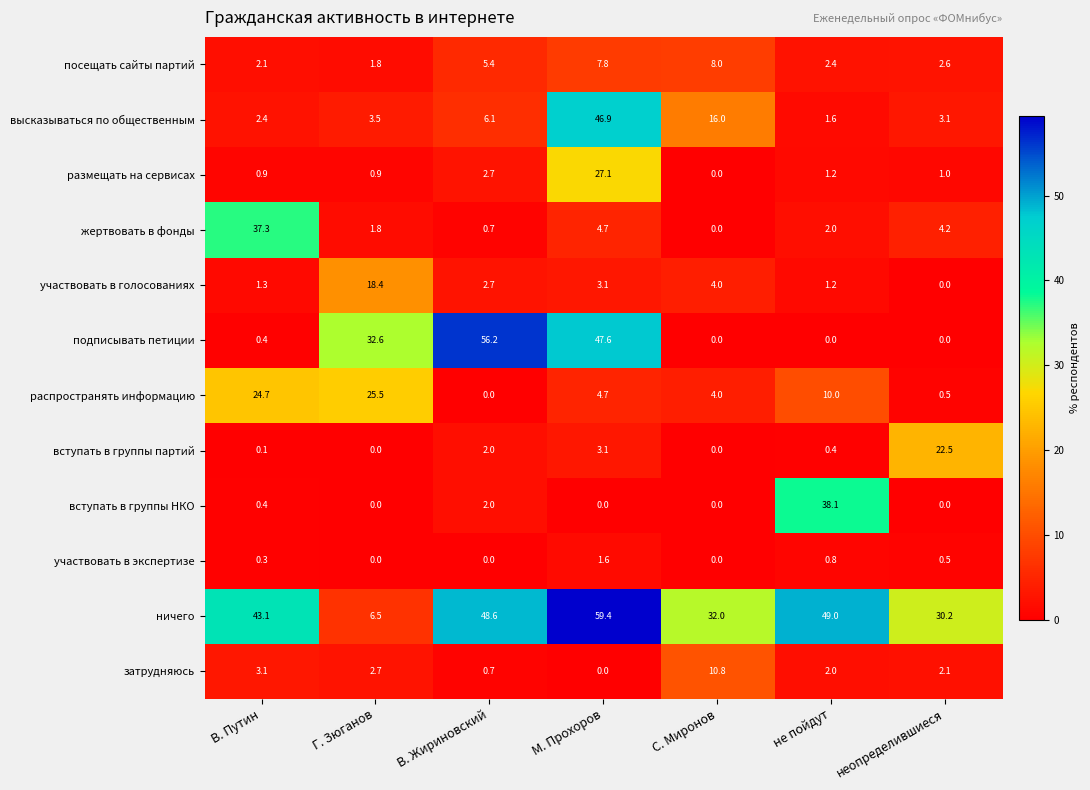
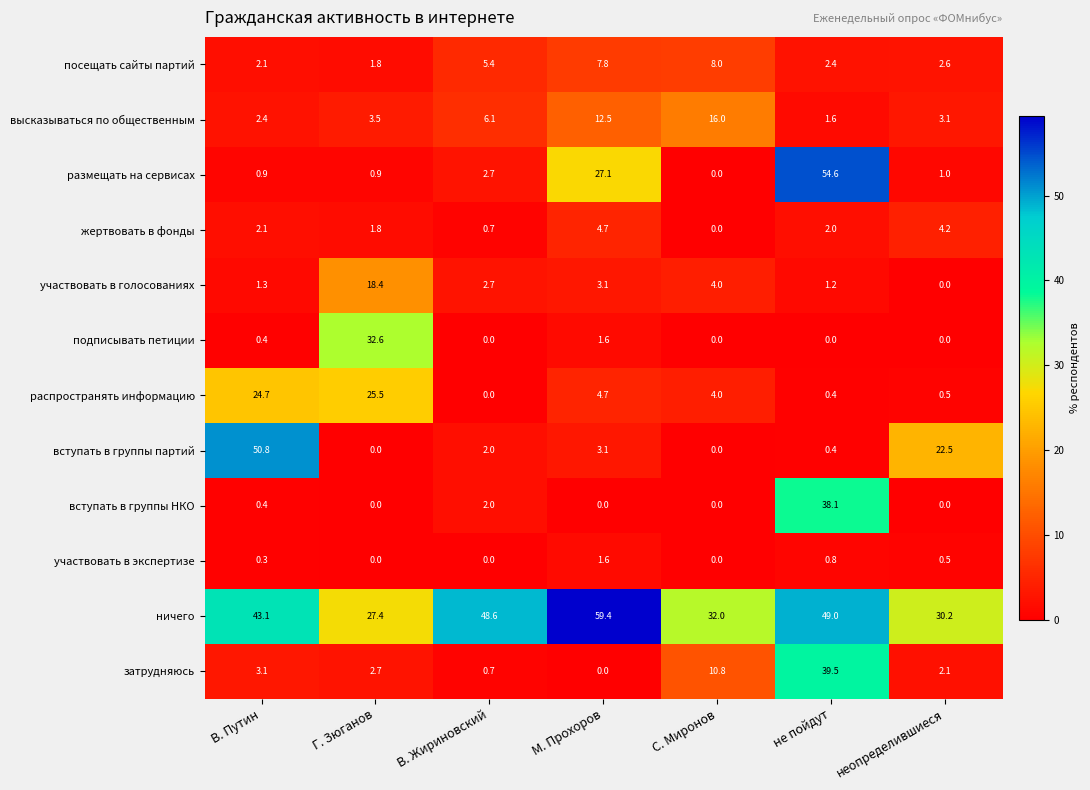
высказываться по общественным, М. Прохоров: 46.9 -> 12.5
размещать на сервисах, не пойдут: 1.2 -> 54.6
жертвовать в фонды, В. Путин: 37.3 -> 2.1
подписывать петиции, В. Жириновский: 56.2 -> 0.0
подписывать петиции, М. Прохоров: 47.6 -> 1.6
распространять информацию, не пойдут: 10.0 -> 0.4
вступать в группы партий, В. Путин: 0.1 -> 50.8
ничего, Г. Зюганов: 6.5 -> 27.4
затрудняюсь, не пойдут: 2.0 -> 39.5
